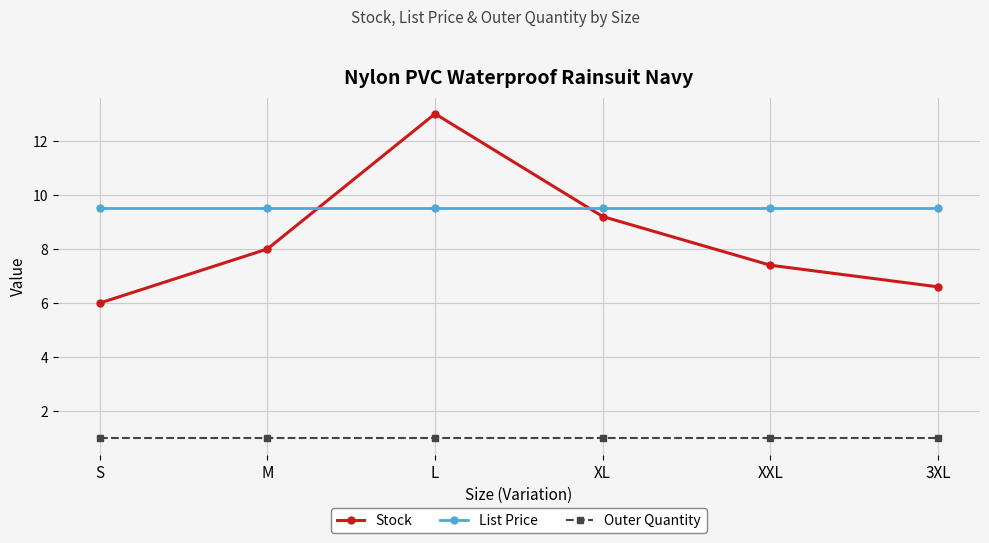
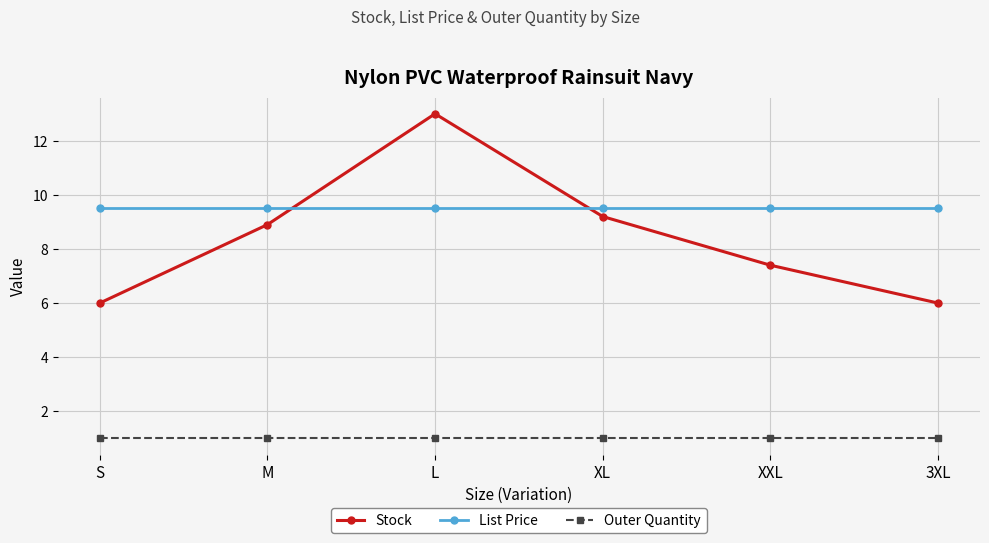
Stock, M: 8.0 -> 8.9
Stock, 3XL: 6.6 -> 6.0
